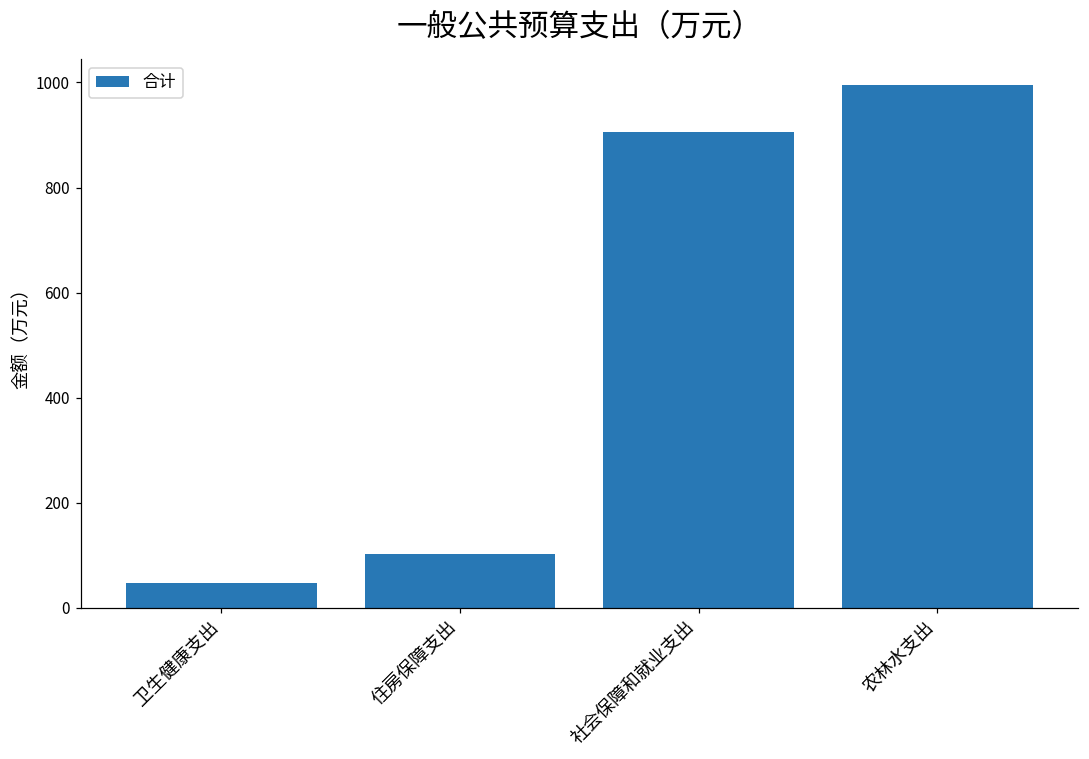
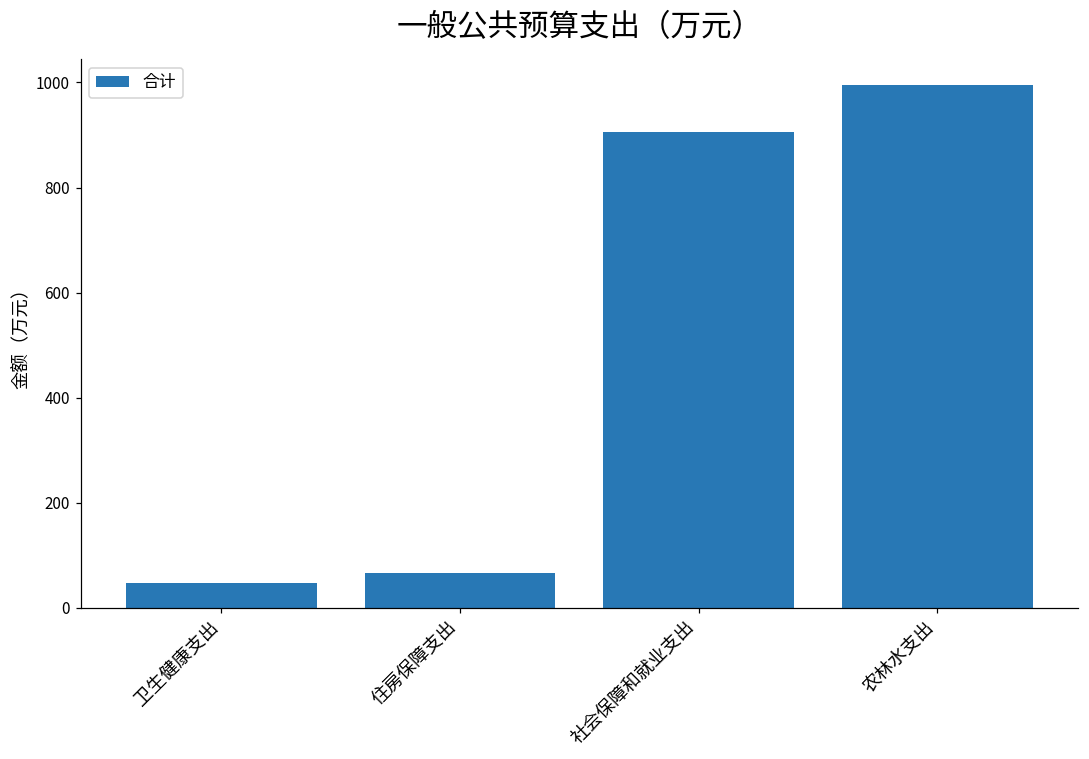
住房保障支出: 100 -> 70
